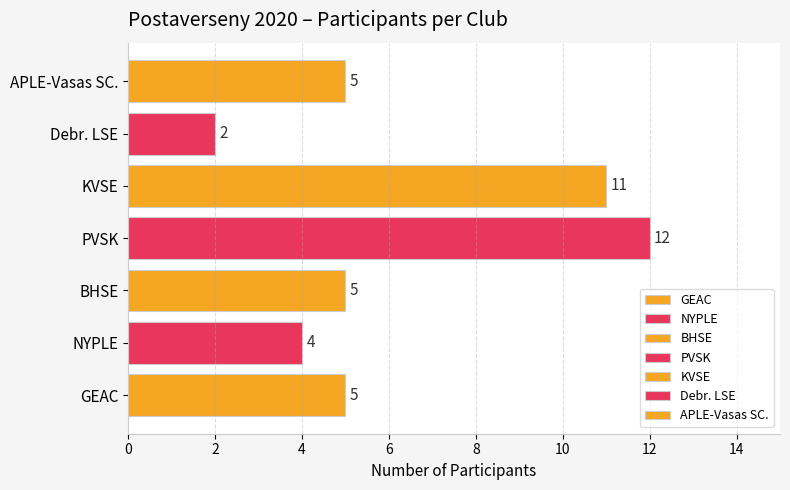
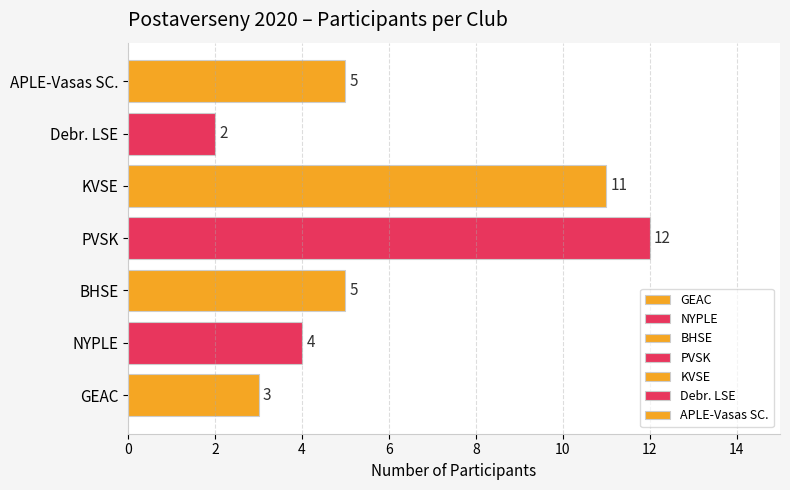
GEAC: 5 -> 3
